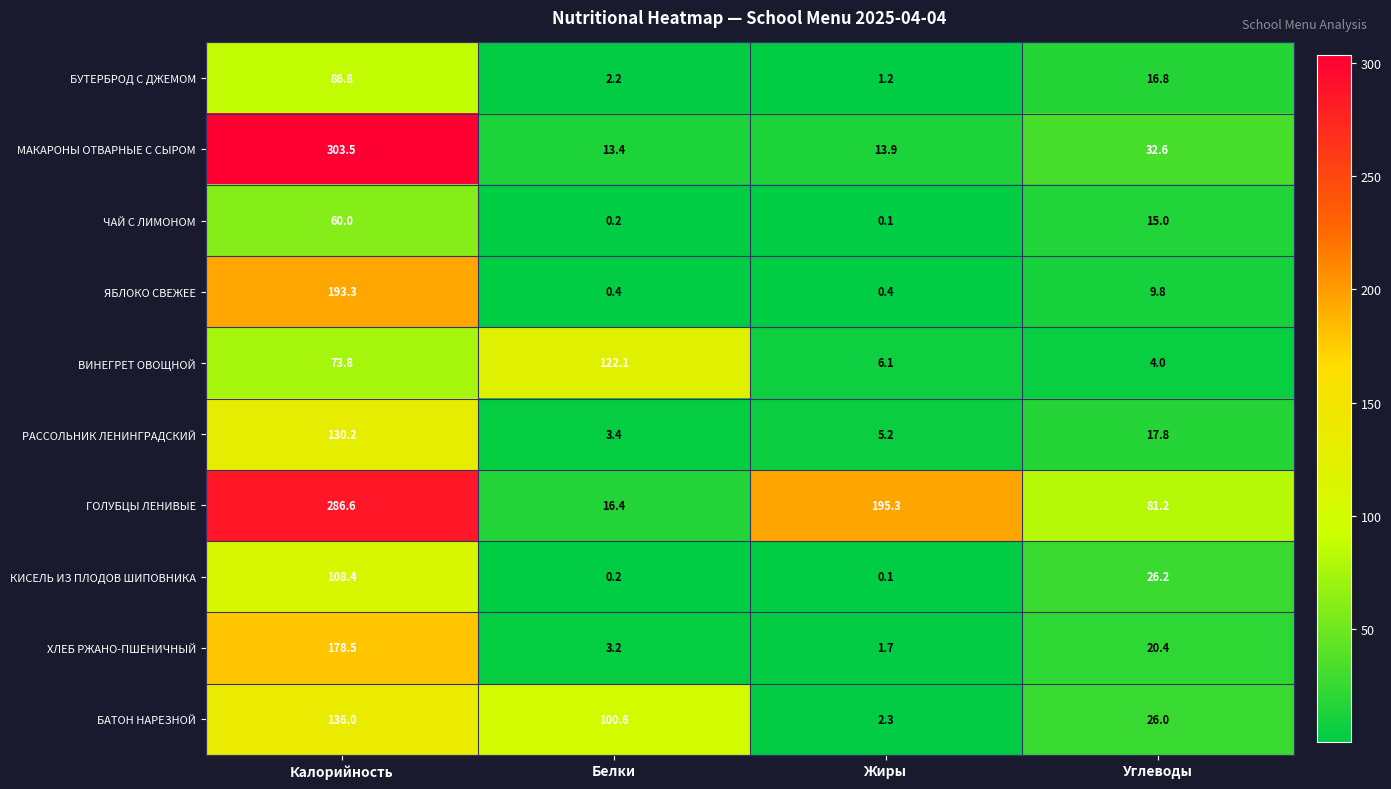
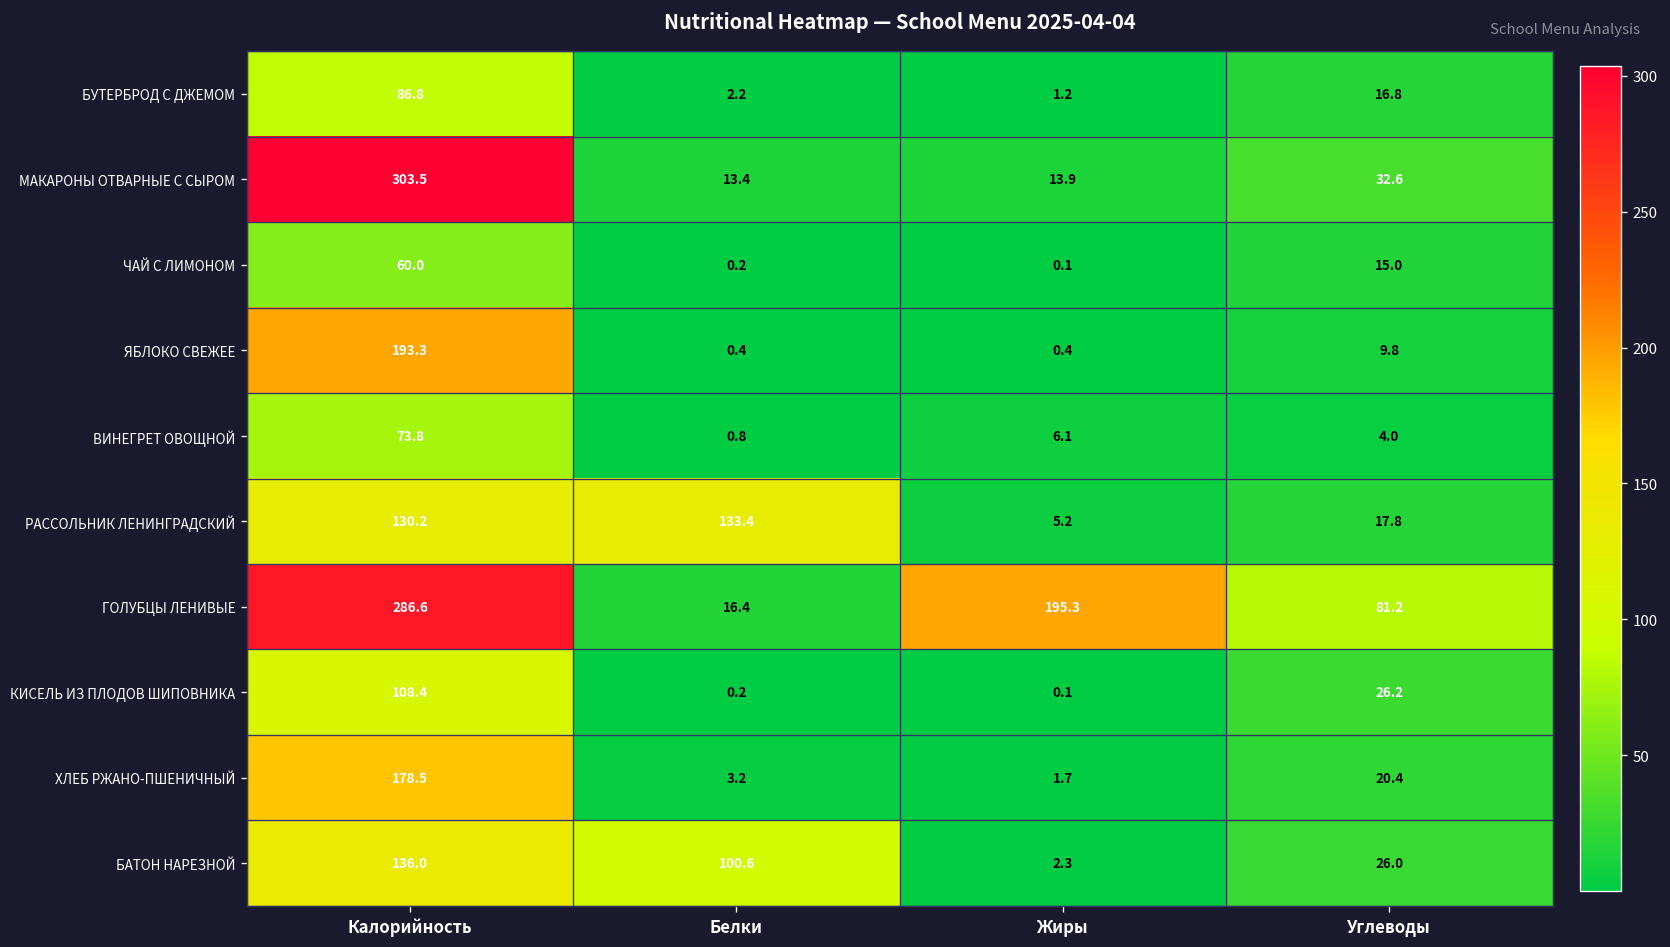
ВИНЕГРЕТ ОВОЩНОЙ, Белки: 122.1 -> 0.8
РАССОЛЬНИК ЛЕНИНГРАДСКИЙ, Белки: 3.4 -> 133.4
